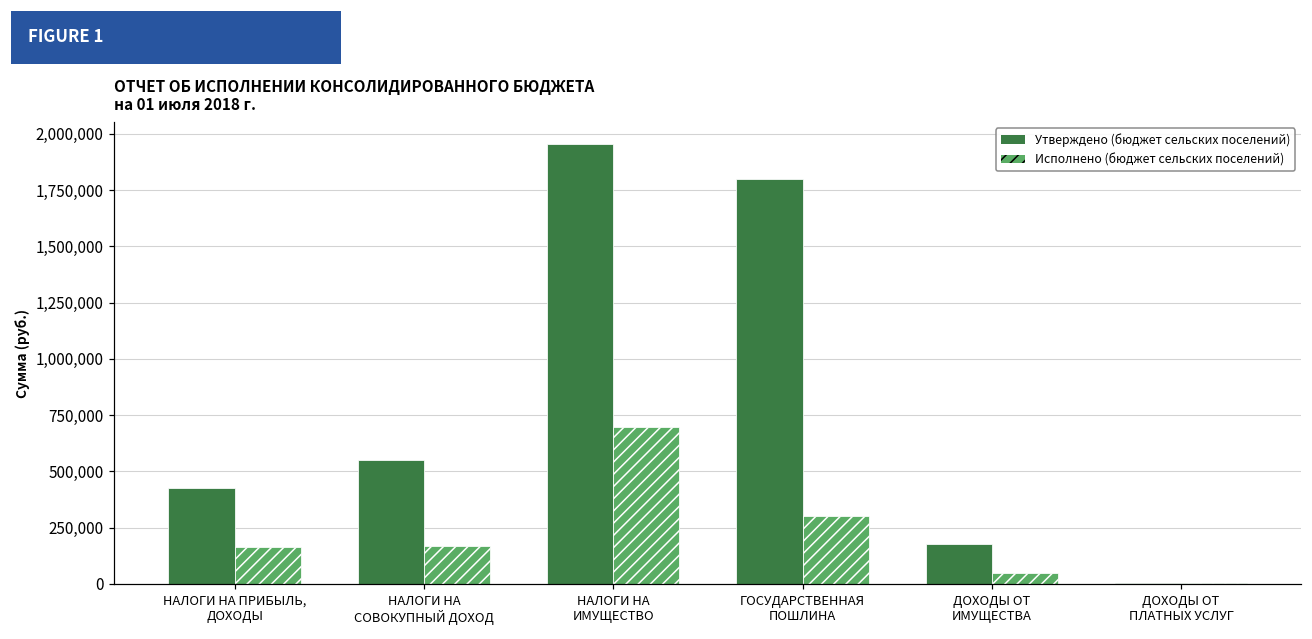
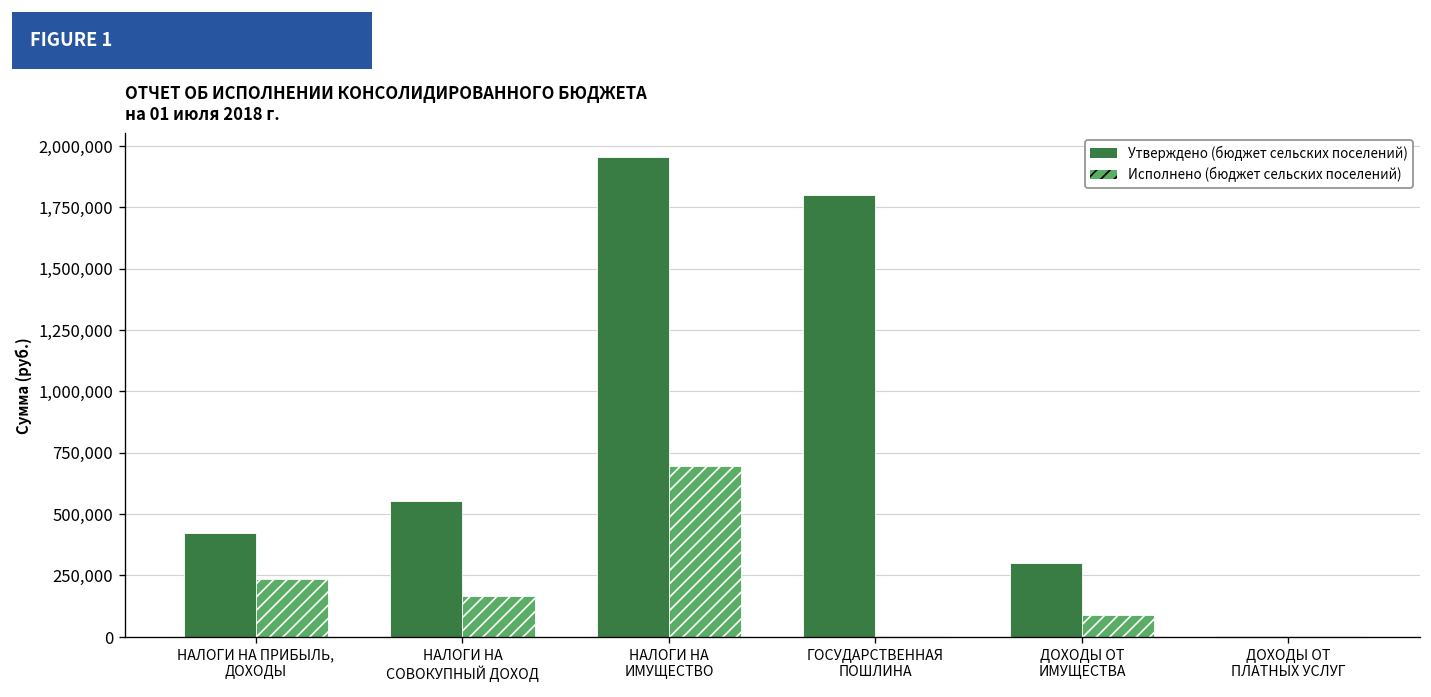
Исполнено (бюджет сельских поселений), НАЛОГИ НА ПРИБЫЛЬ, ДОХОДЫ: 160,000 -> 240,000
Исполнено (бюджет сельских поселений), ГОСУДАРСТВЕННАЯ ПОШЛИНА: 300,000 -> 0
Утверждено (бюджет сельских поселений), ДОХОДЫ ОТ ИМУЩЕСТВА: 180,000 -> 300,000
Исполнено (бюджет сельских поселений), ДОХОДЫ ОТ ИМУЩЕСТВА: 50,000 -> 90,000
